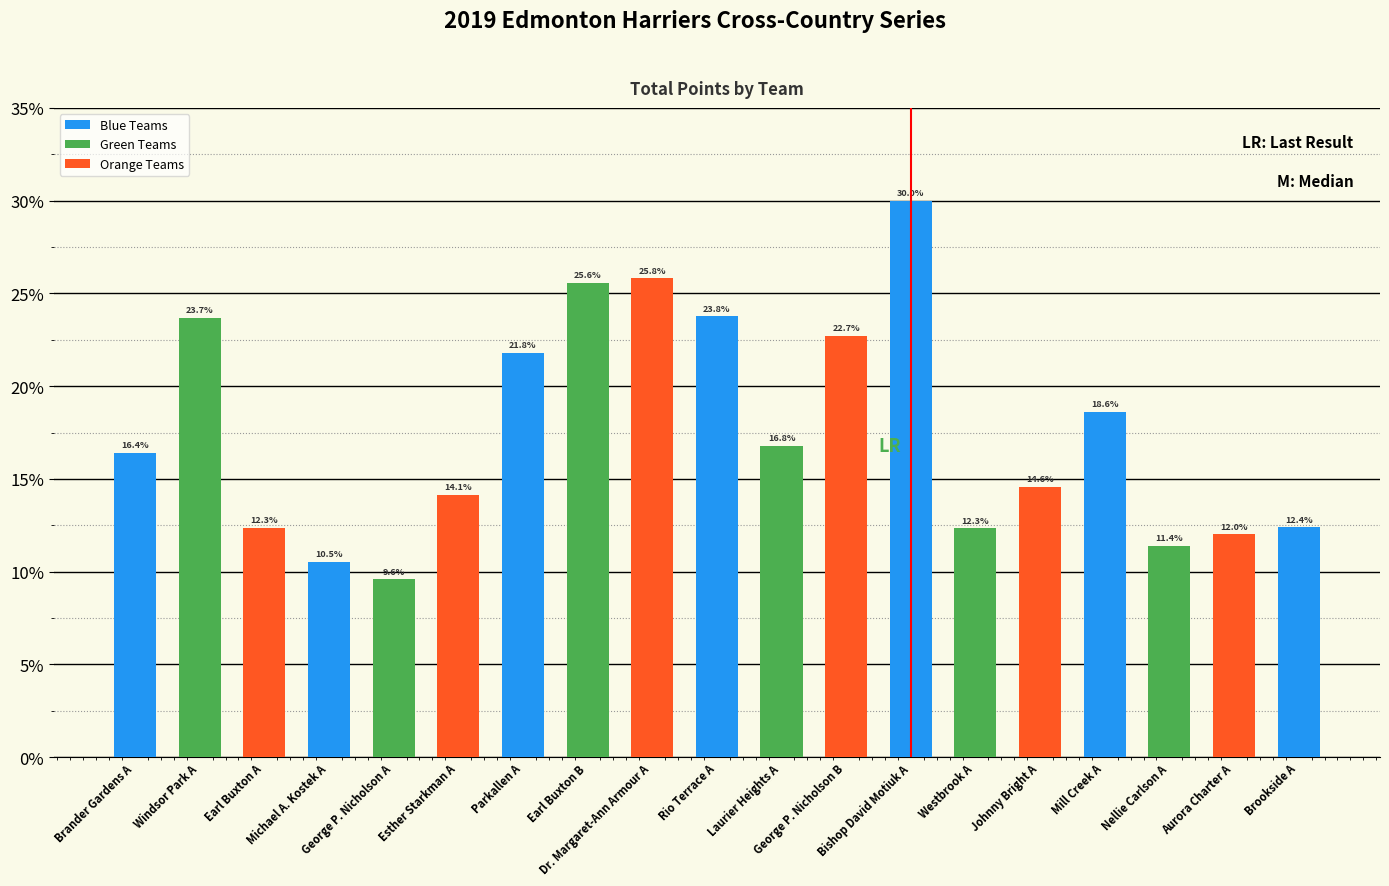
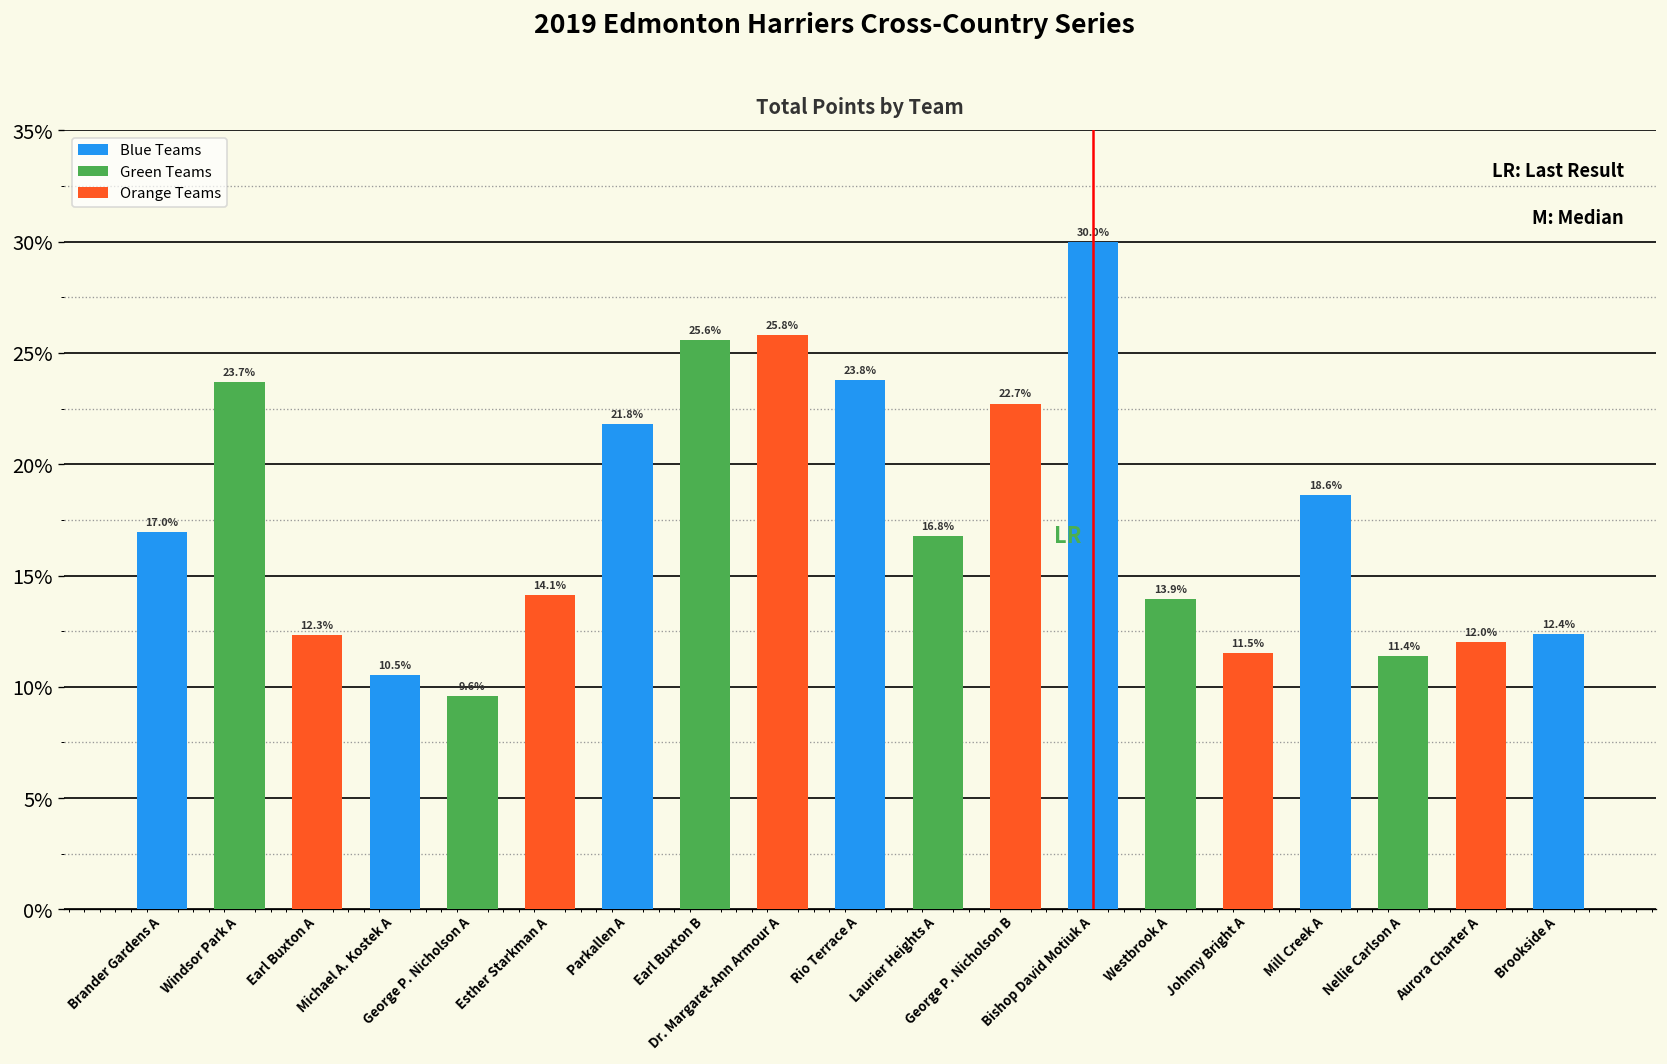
Brander Gardens A: 16.4% -> 17.0%
Westbrook A: 12.3% -> 13.9%
Johnny Bright A: 14.6% -> 11.5%
